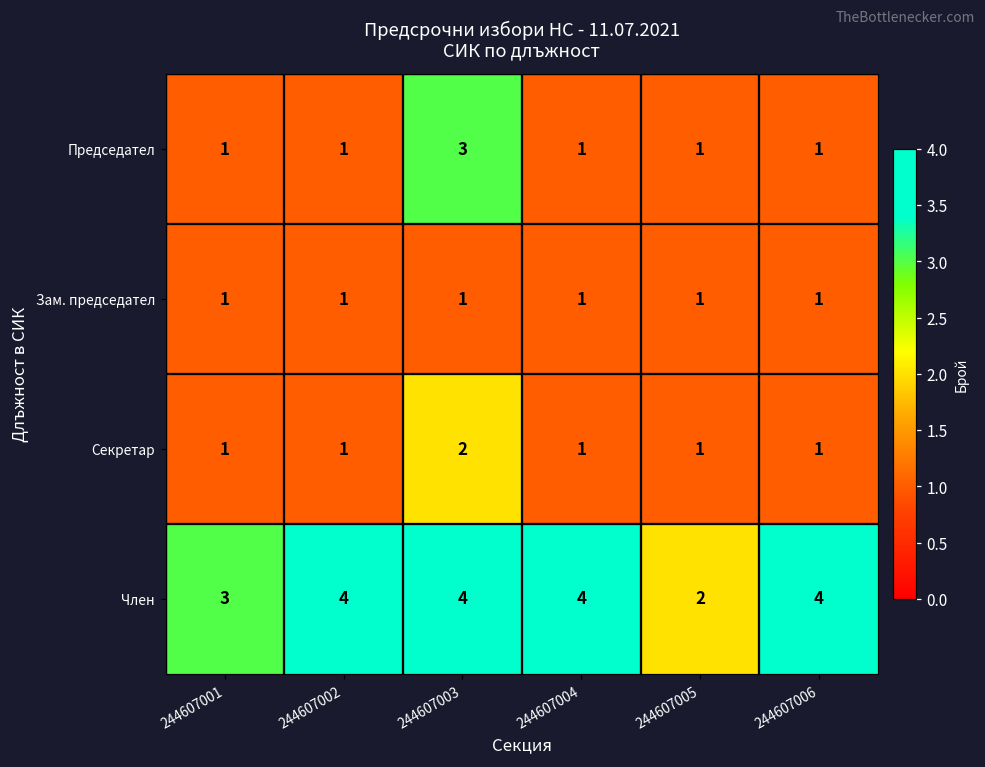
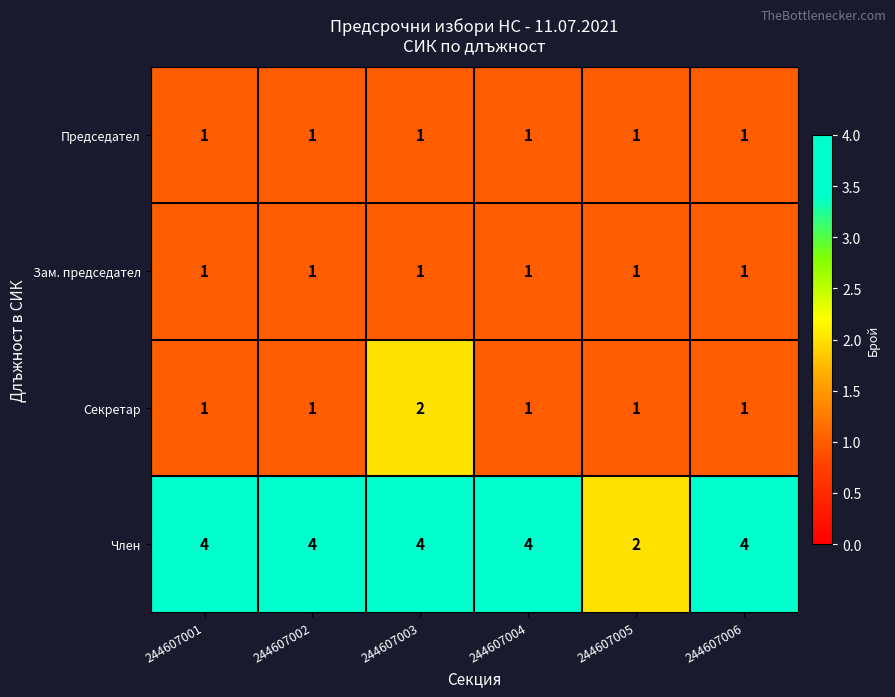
Председател, 244607003: 3 -> 1
Член, 244607001: 3 -> 4
